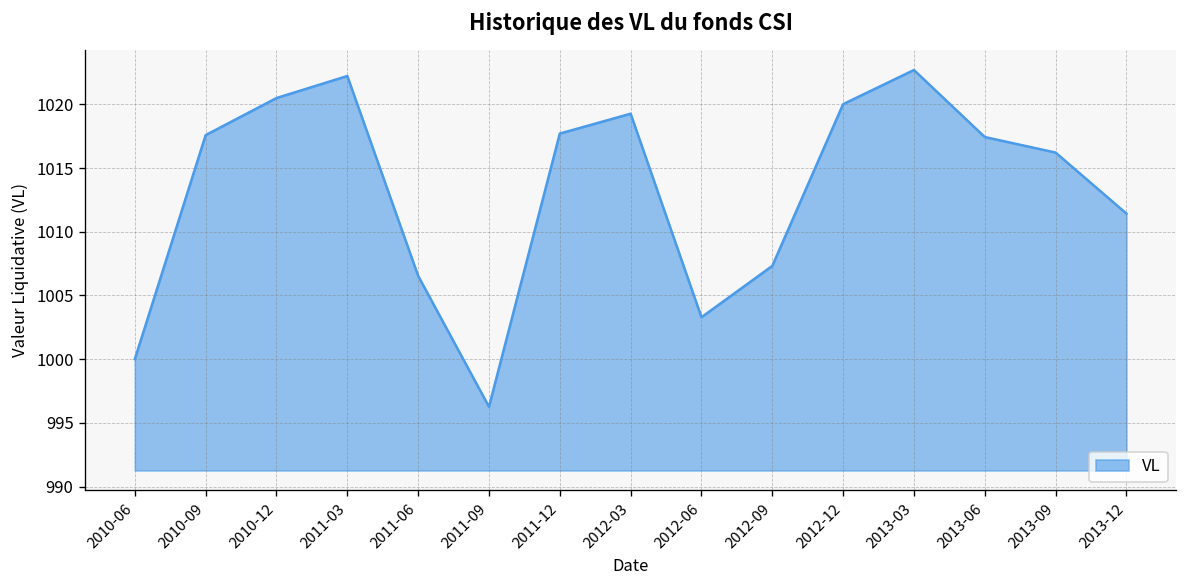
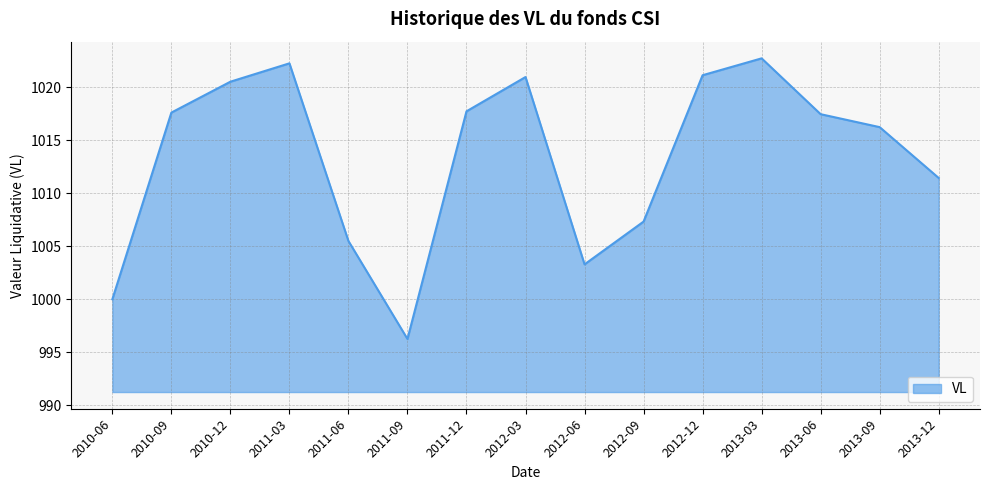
2011-06: 1006.5 -> 1005.5
2012-03: 1019.3 -> 1020.9
2012-12: 1020.0 -> 1021.1
